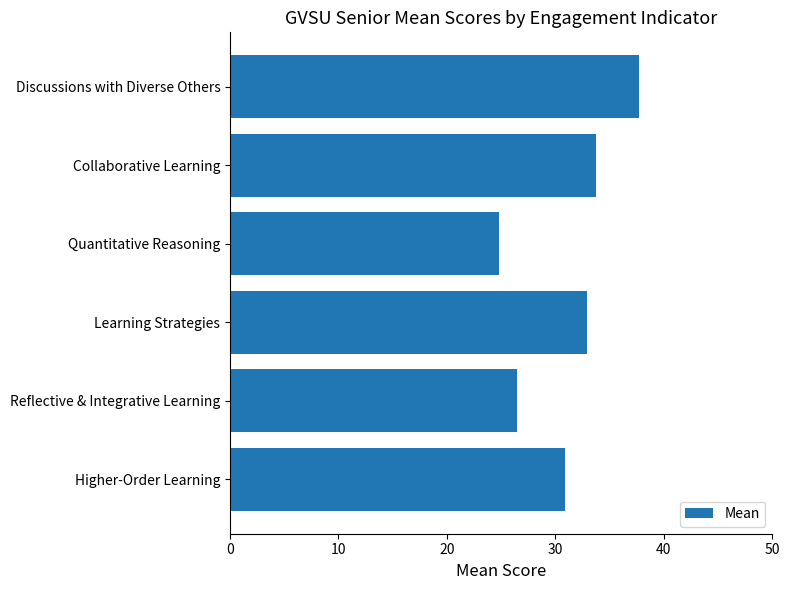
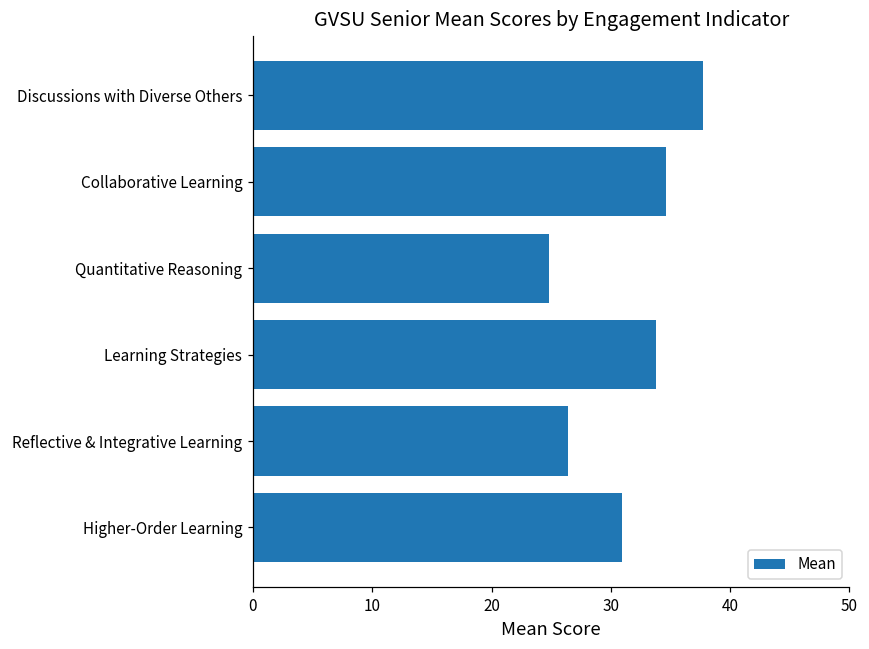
Collaborative Learning: 33.7 -> 34.6
Learning Strategies: 33.0 -> 33.8
